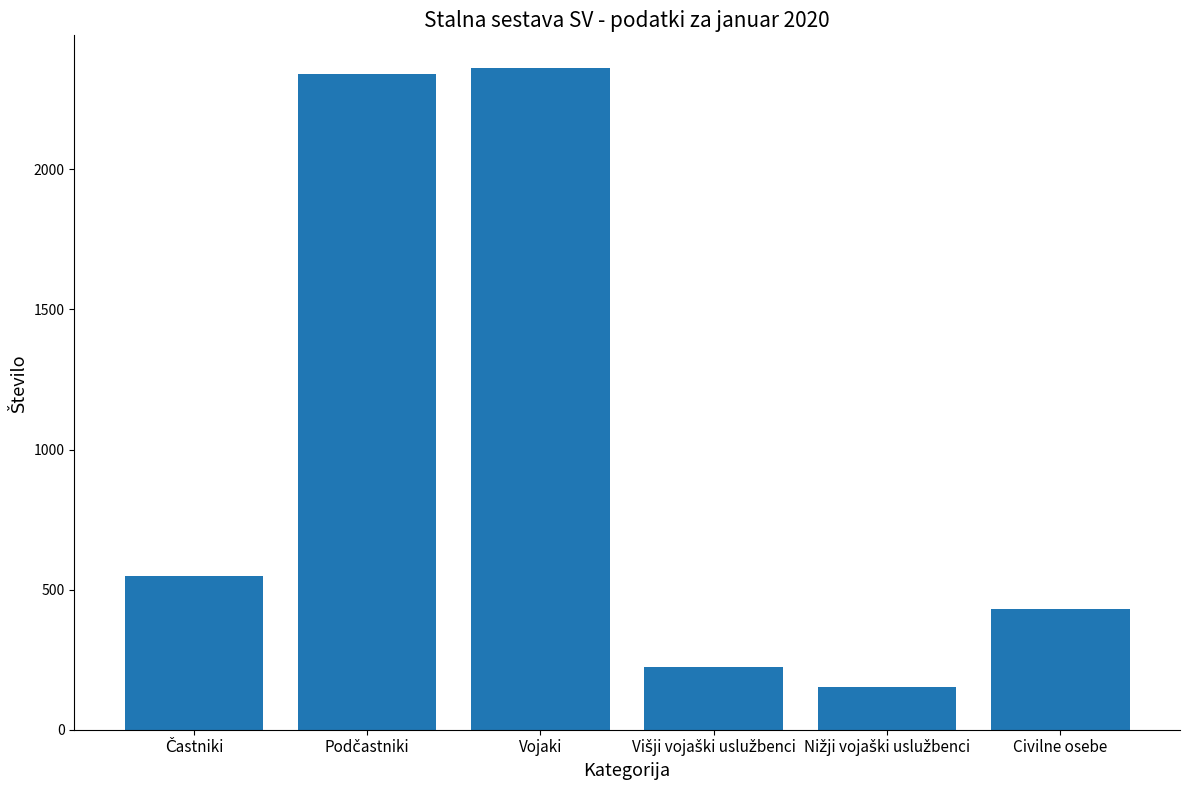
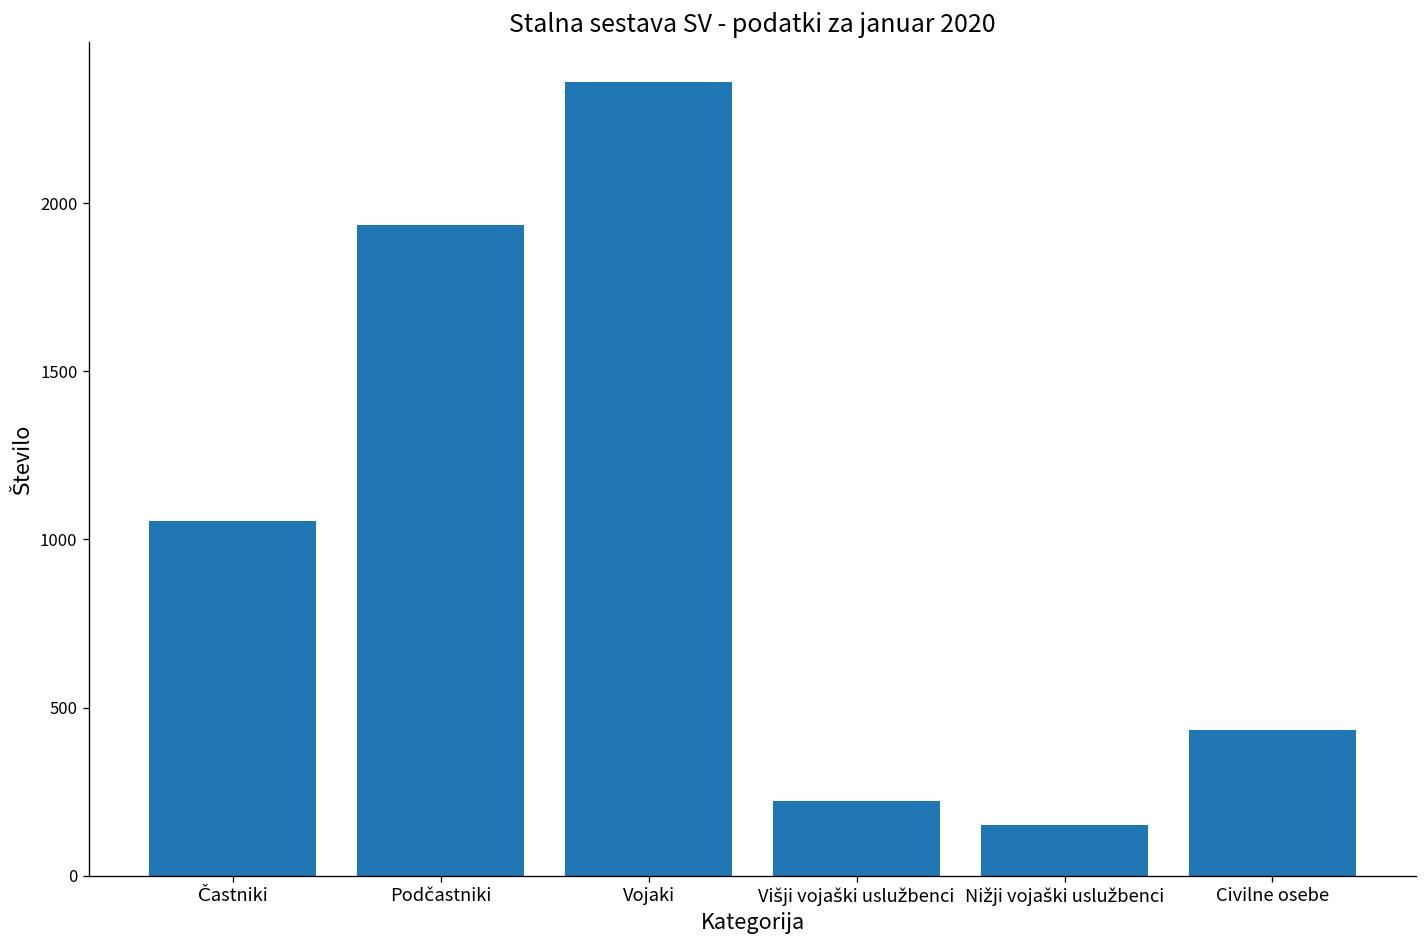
Častniki: 550 -> 1060
Podčastniki: 2340 -> 1930
